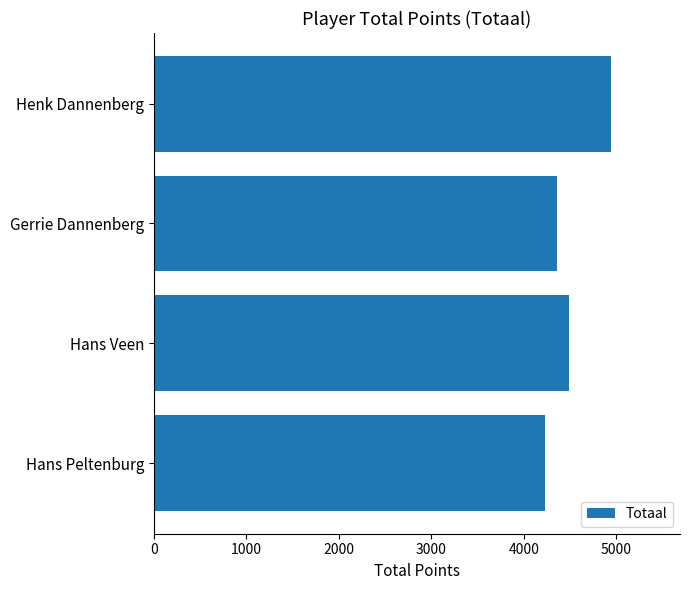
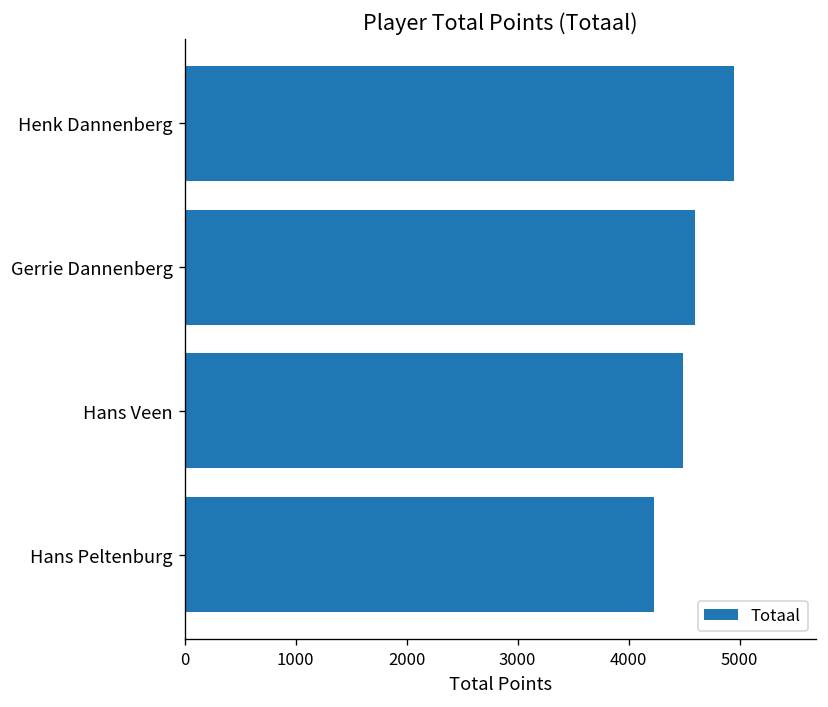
Gerrie Dannenberg: 4400 -> 4600
